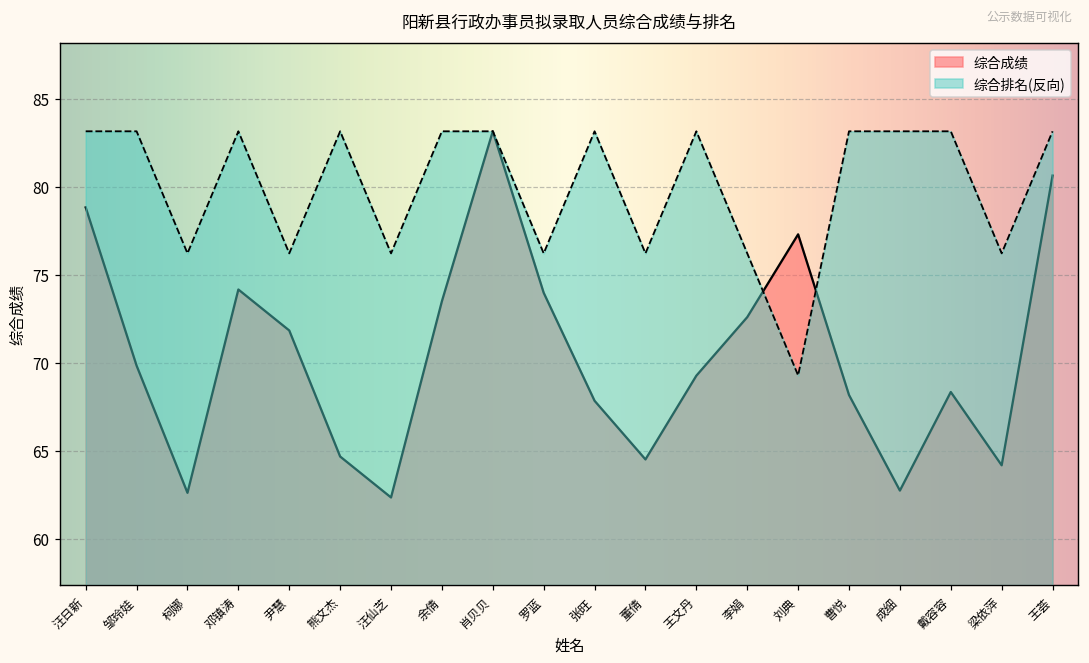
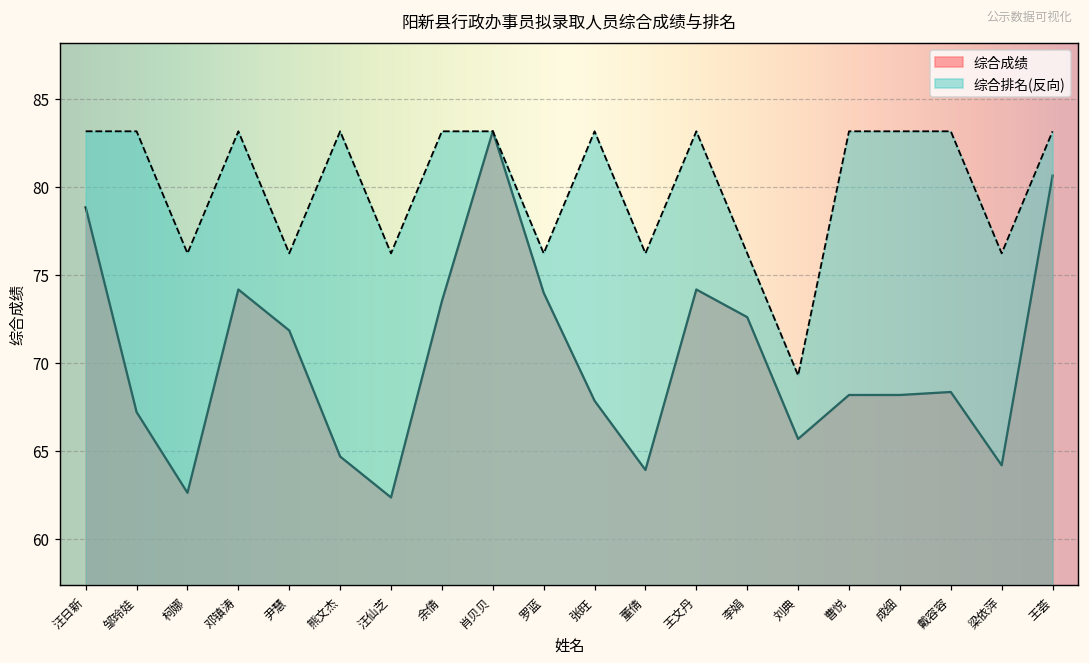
综合成绩, 邹玲娃: 69.8 -> 67.2
综合成绩, 董倩: 64.5 -> 63.9
综合成绩, 王文丹: 69.3 -> 74.2
综合成绩, 刘典: 77.3 -> 65.7
综合成绩, 成细: 62.7 -> 68.2
